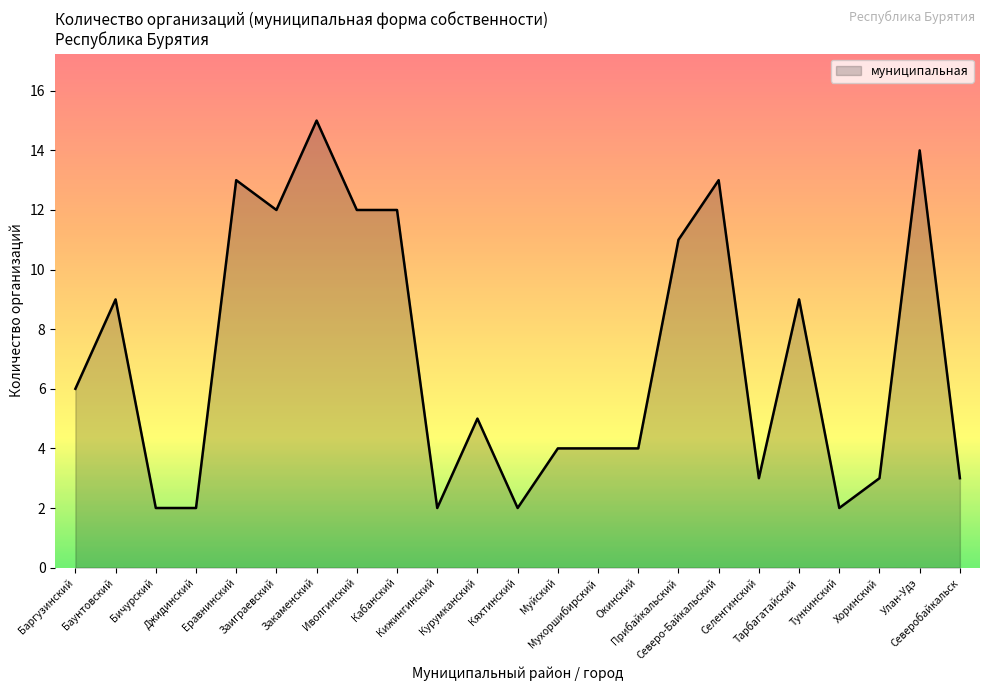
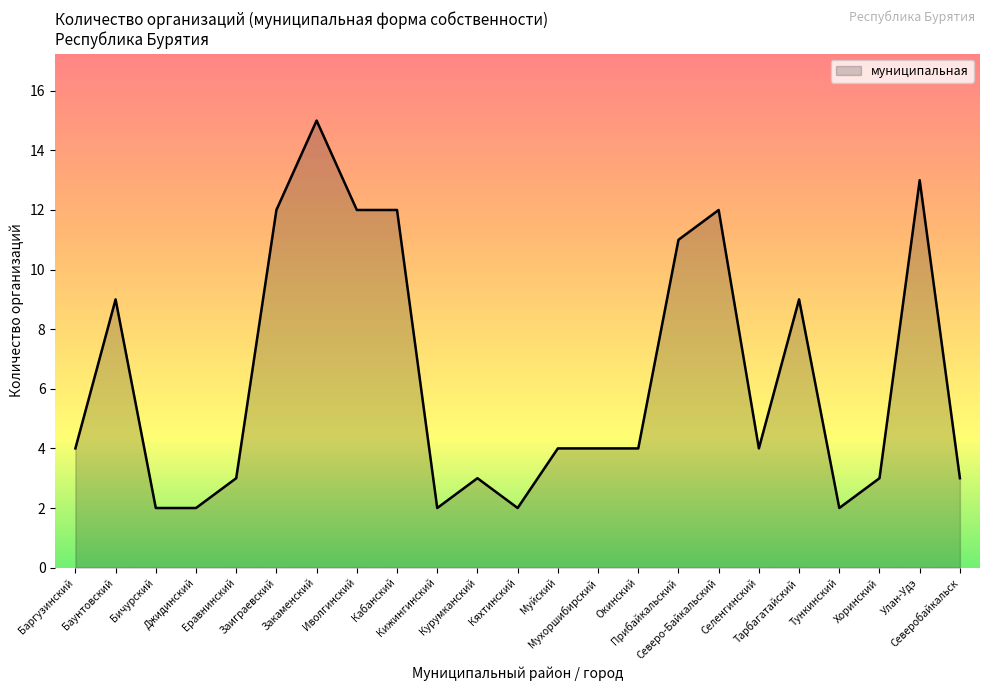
Баргузинский: 6 -> 4
Еравнинский: 13 -> 3
Курумканский: 5 -> 3
Северо-Байкальский: 13 -> 12
Селенгинский: 3 -> 4
Улан-Удэ: 14 -> 13
